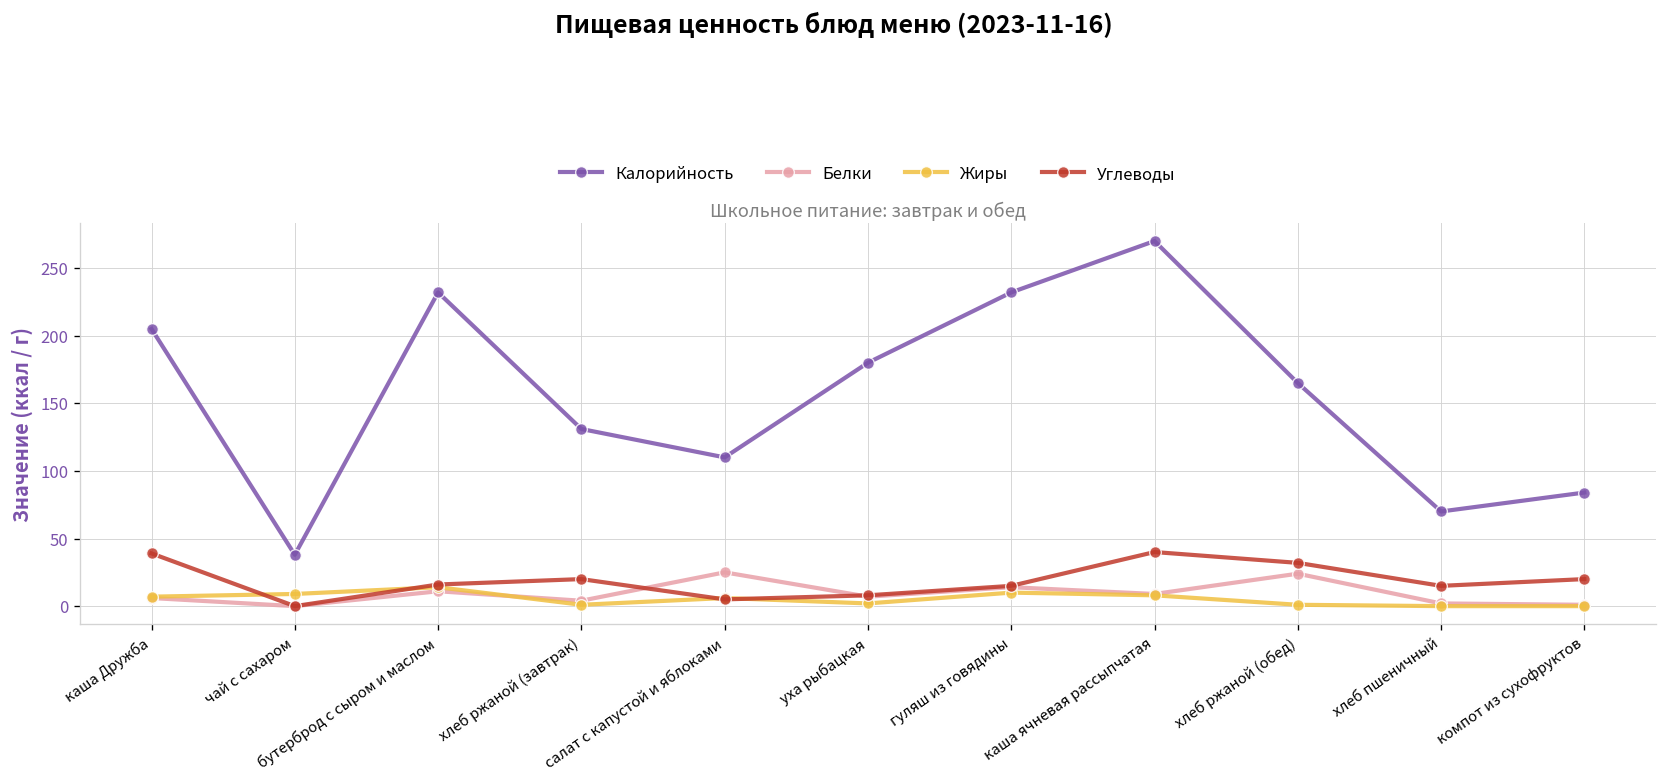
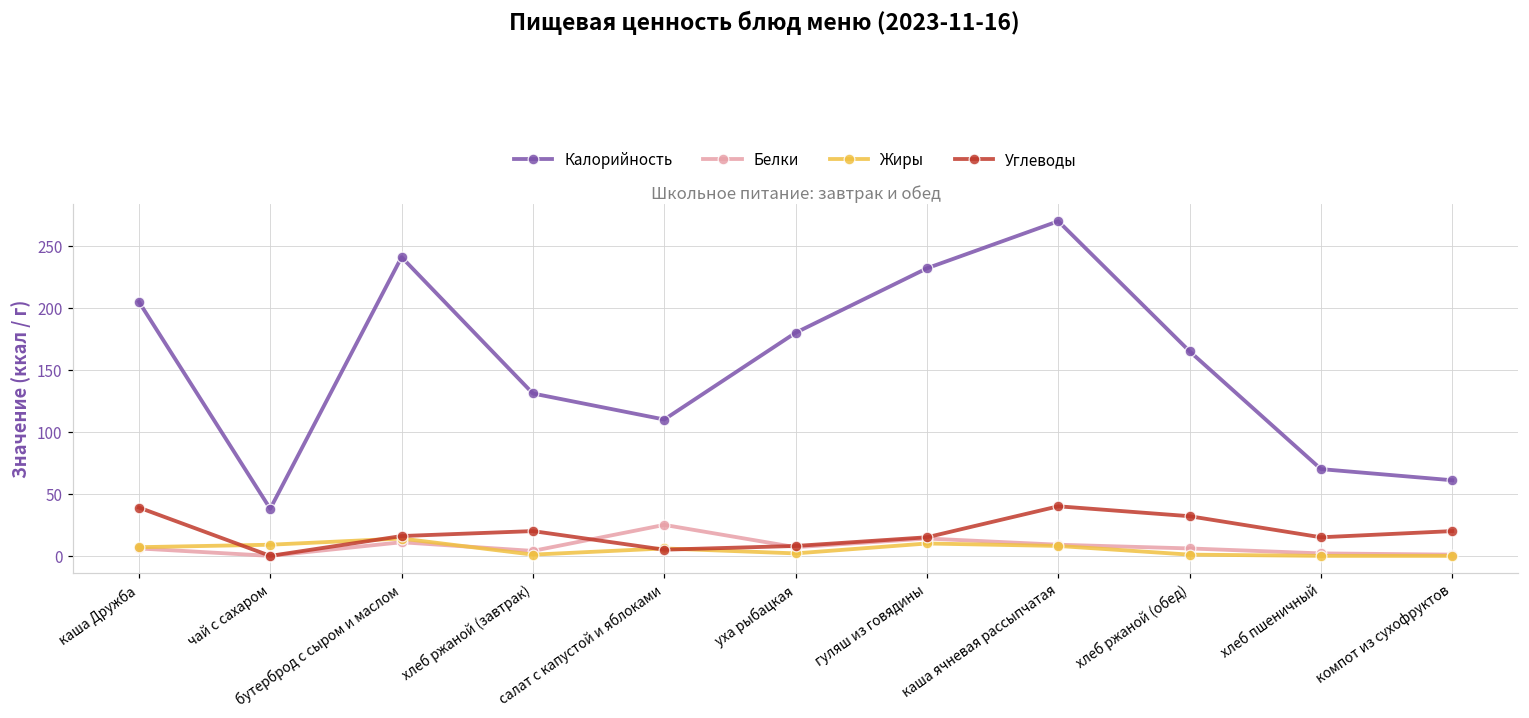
Калорийность, бутерброд с сыром и маслом: 232 -> 241
Белки, хлеб ржаной (обед): 24 -> 6
Калорийность, компот из сухофруктов: 84 -> 61
